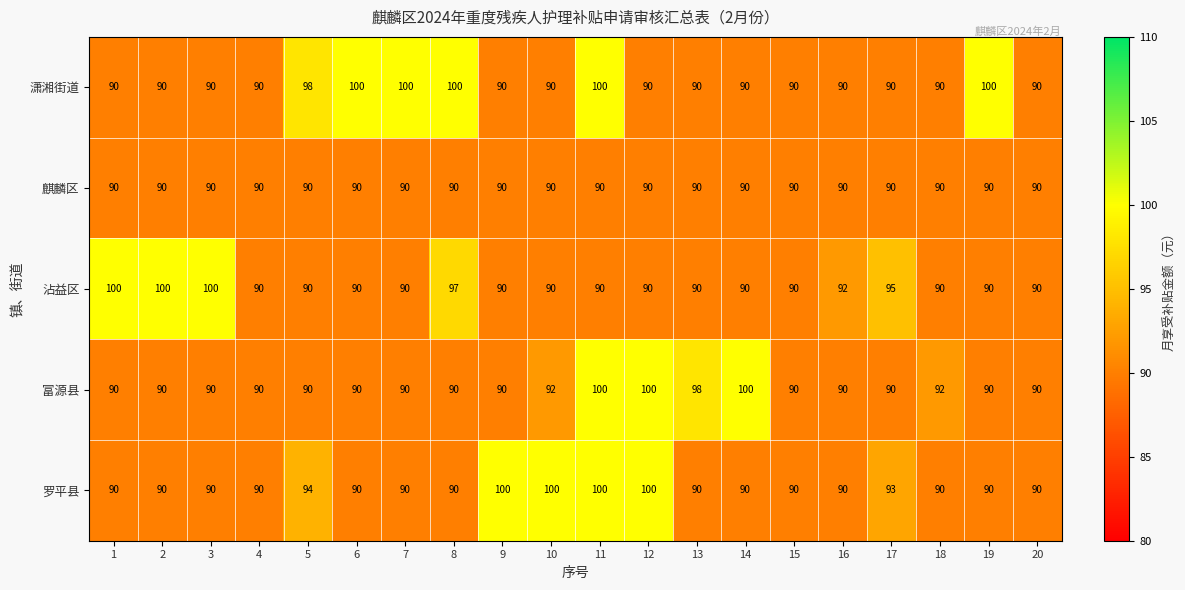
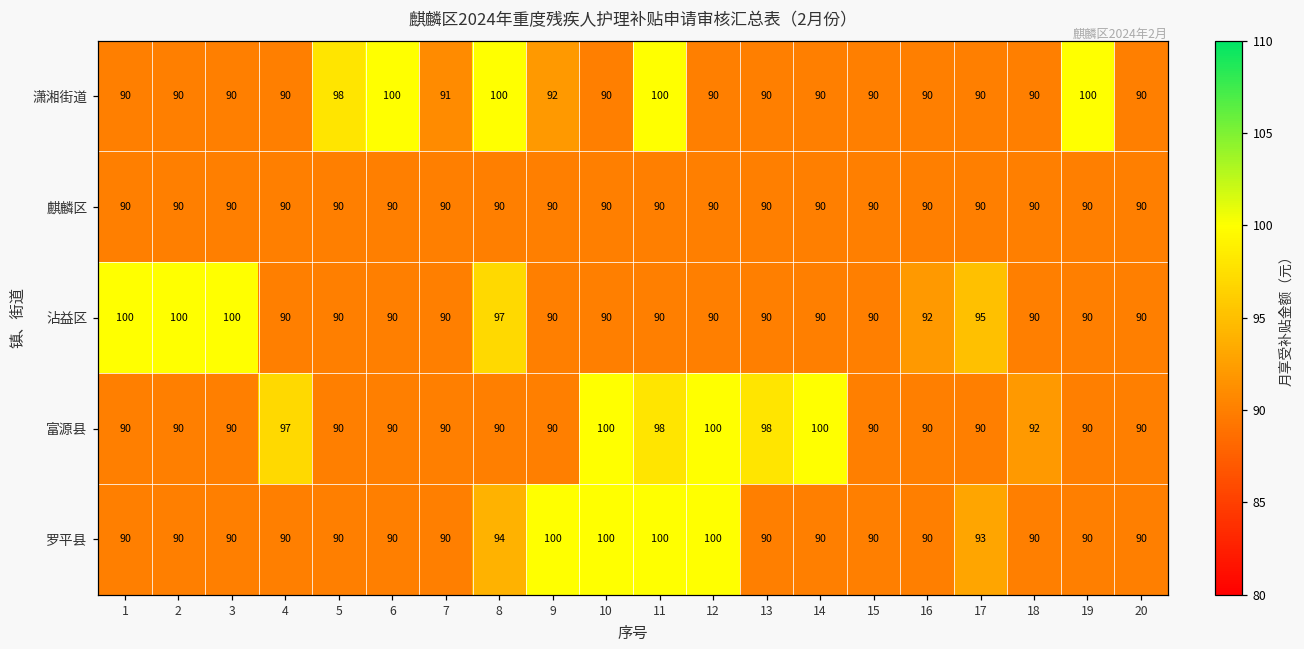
潇湘街道, 7: 100 -> 91
潇湘街道, 9: 90 -> 92
富源县, 4: 90 -> 97
富源县, 10: 92 -> 100
富源县, 11: 100 -> 98
罗平县, 5: 94 -> 90
罗平县, 8: 90 -> 94
